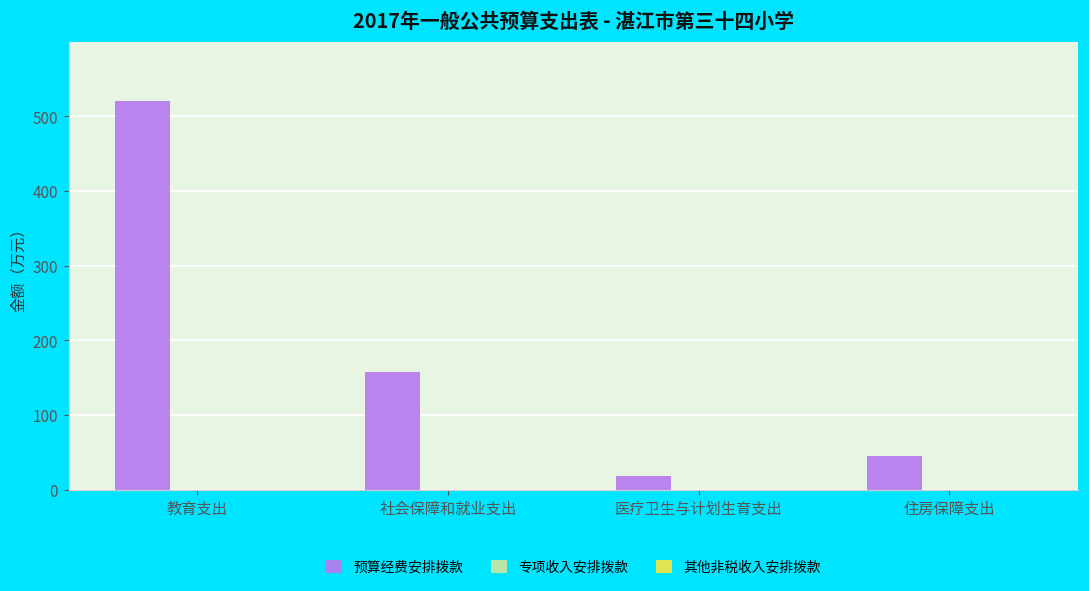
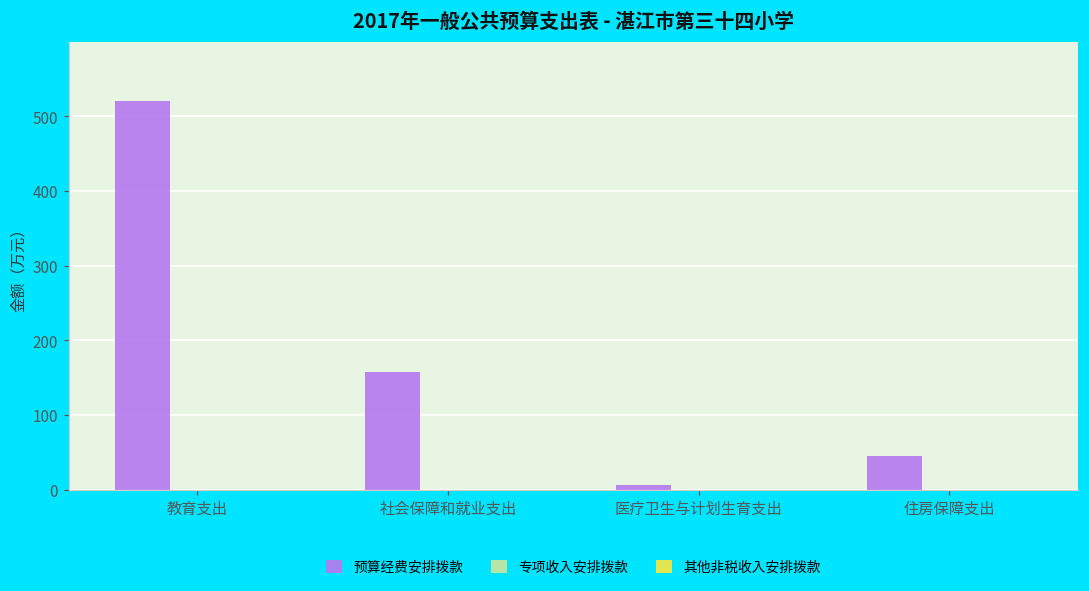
预算经费安排拨款, 医疗卫生与计划生育支出: 20 -> 10
